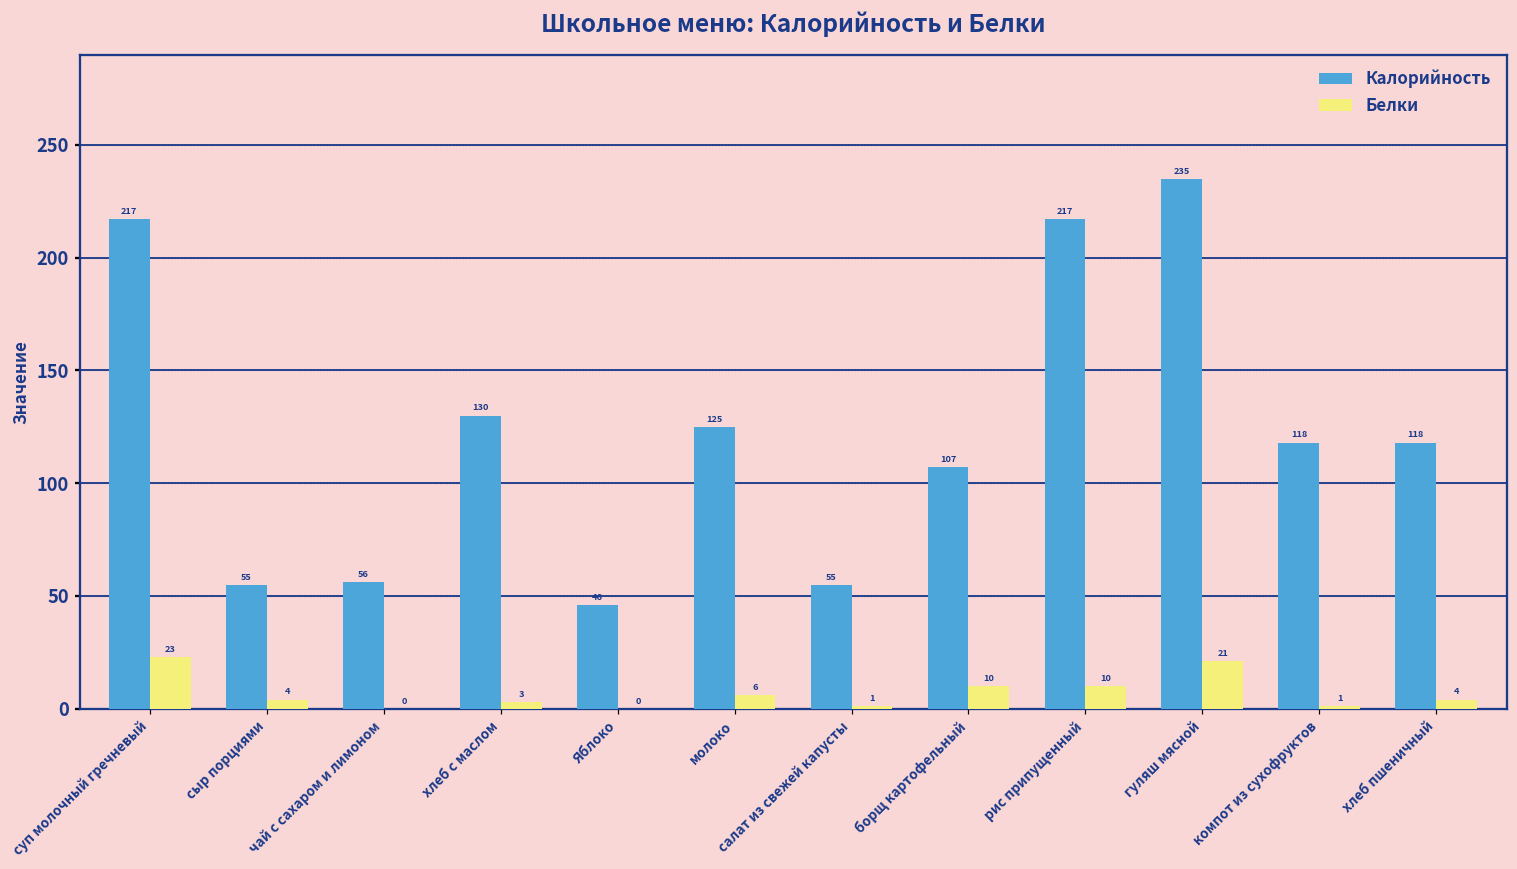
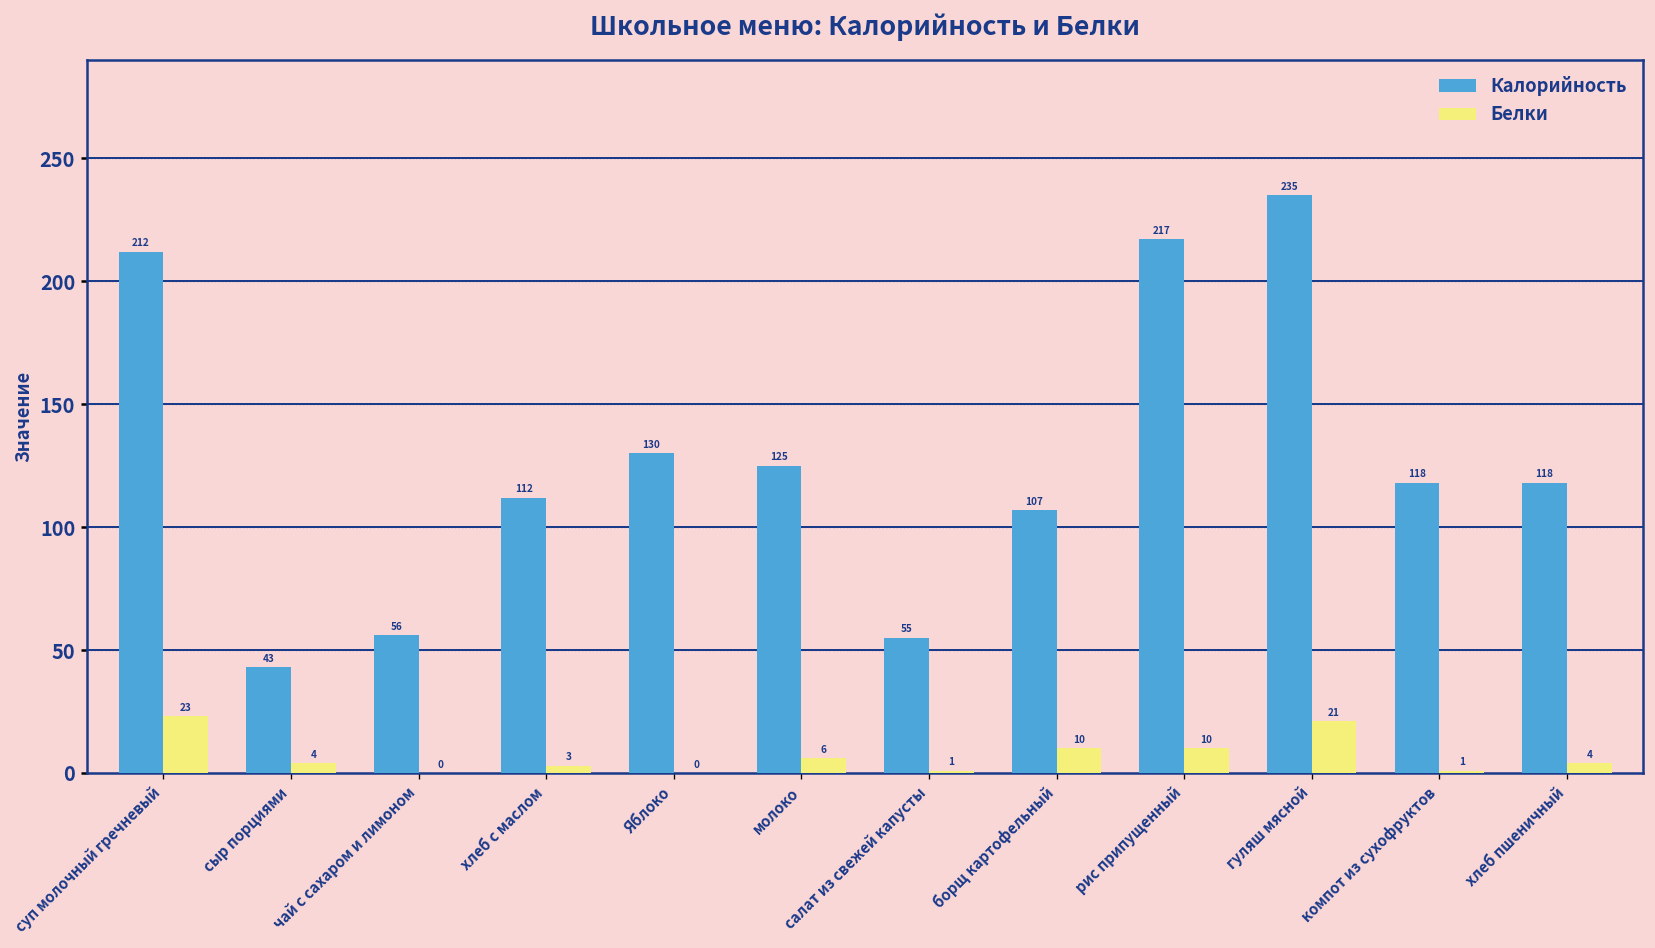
Калорийность, суп молочный гречневый: 217 -> 212
Калорийность, сыр порциями: 55 -> 43
Калорийность, хлеб с маслом: 130 -> 112
Калорийность, Яблоко: 46 -> 130
